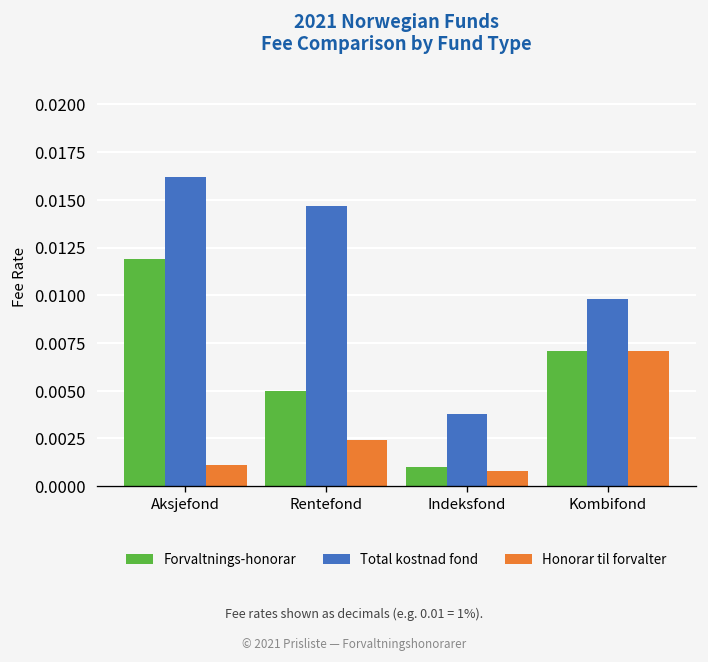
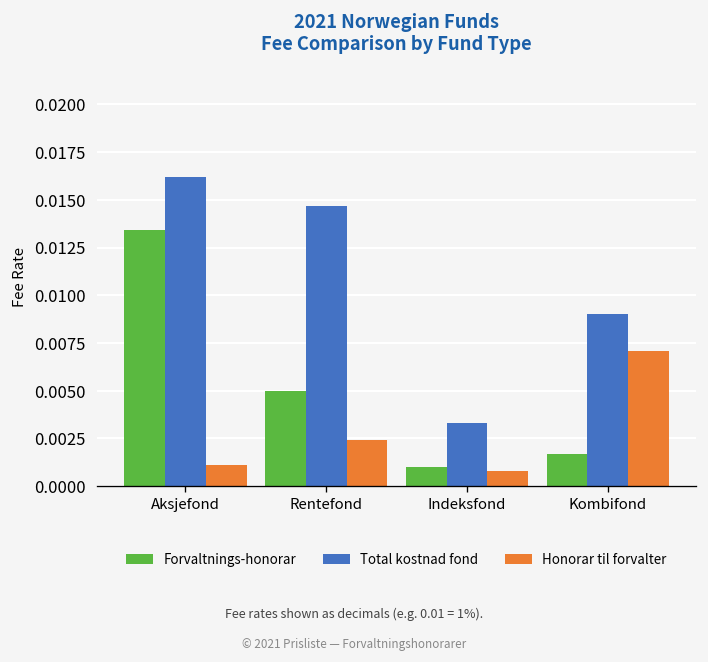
Forvaltnings-honorar, Aksjefond: 0.0119 -> 0.0134
Total kostnad fond, Indeksfond: 0.0038 -> 0.0033
Forvaltnings-honorar, Kombifond: 0.0071 -> 0.0017
Total kostnad fond, Kombifond: 0.0098 -> 0.0090
